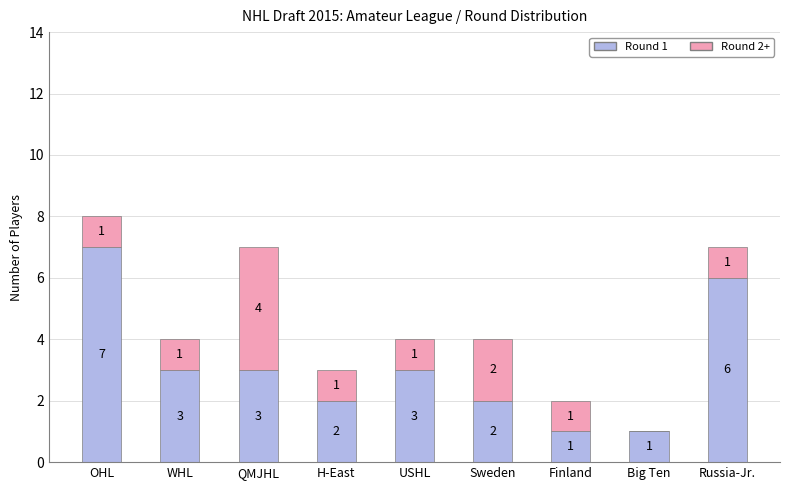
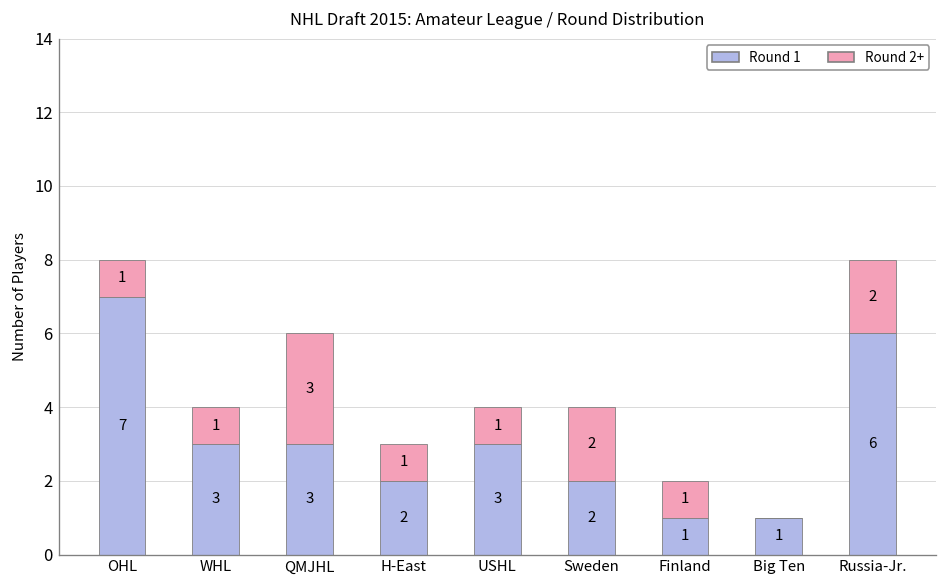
Round 2+, QMJHL: 4 -> 3
Round 2+, Russia-Jr.: 1 -> 2
